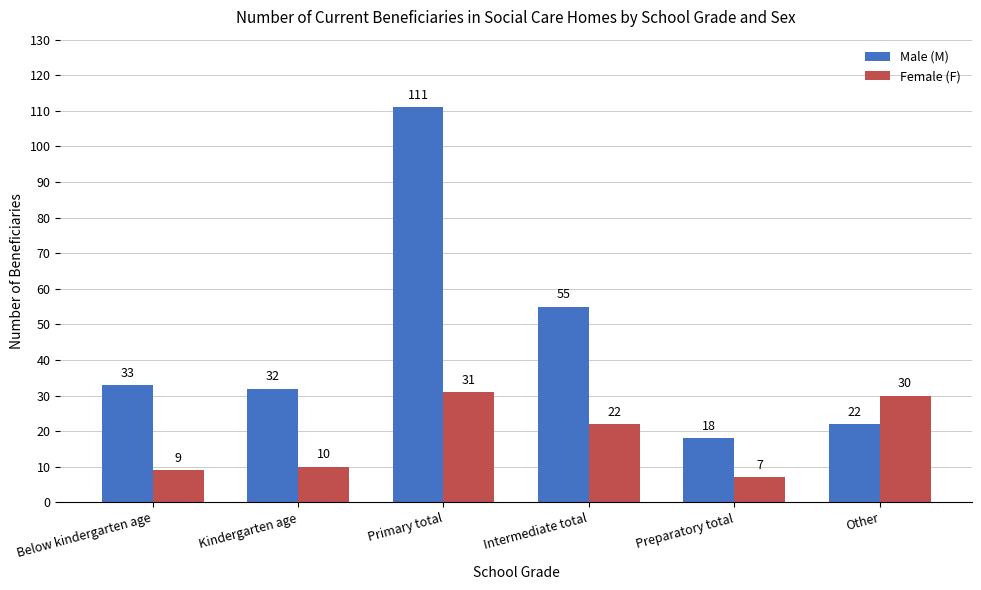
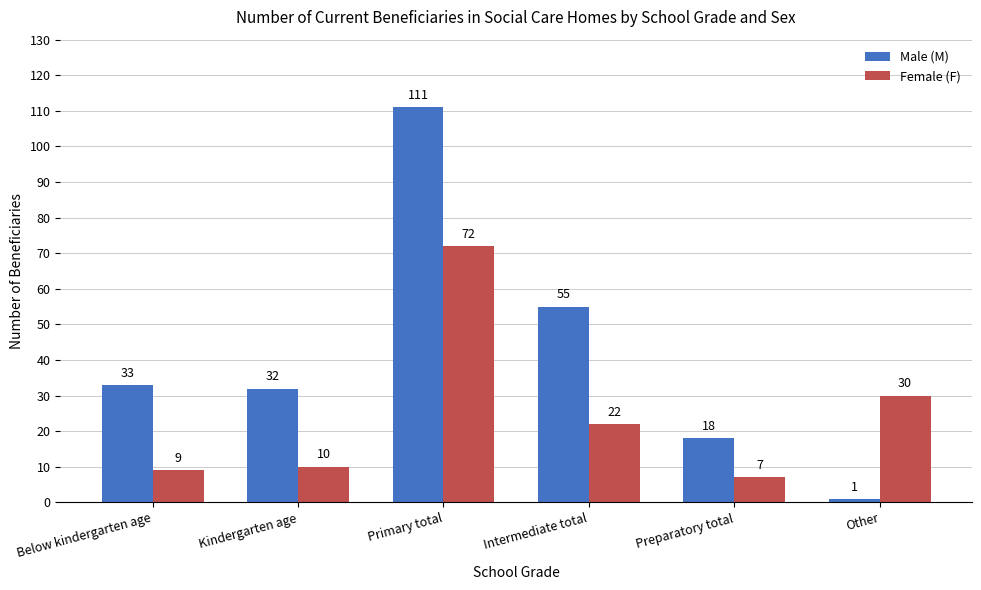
Female (F), Primary total: 31 -> 72
Male (M), Other: 22 -> 1
